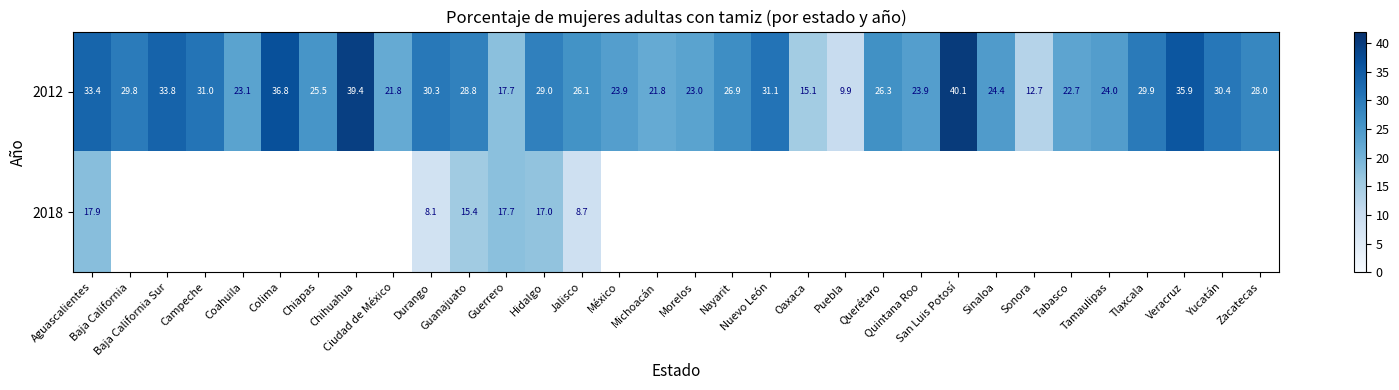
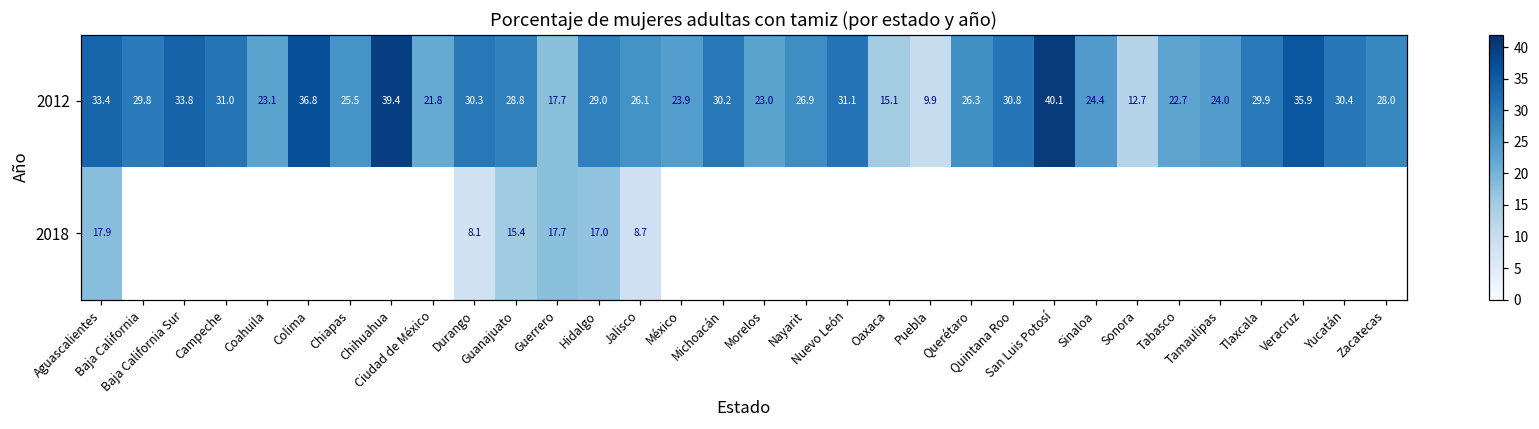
2012, Michoacán: 21.8 -> 30.2
2012, Quintana Roo: 23.9 -> 30.8
